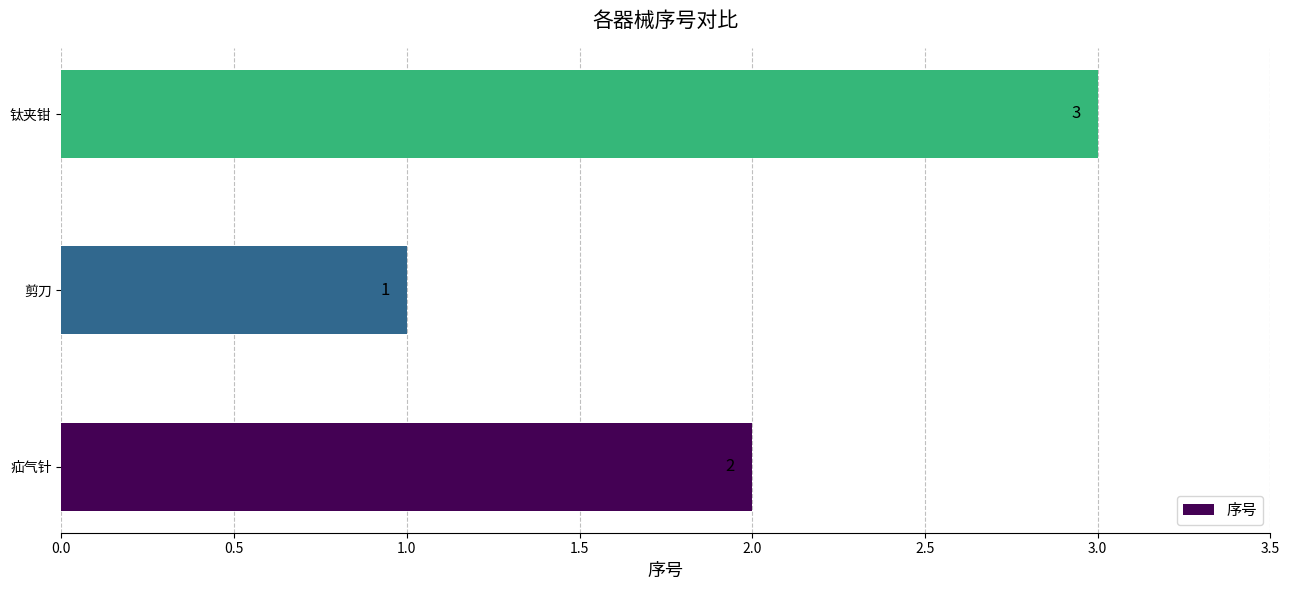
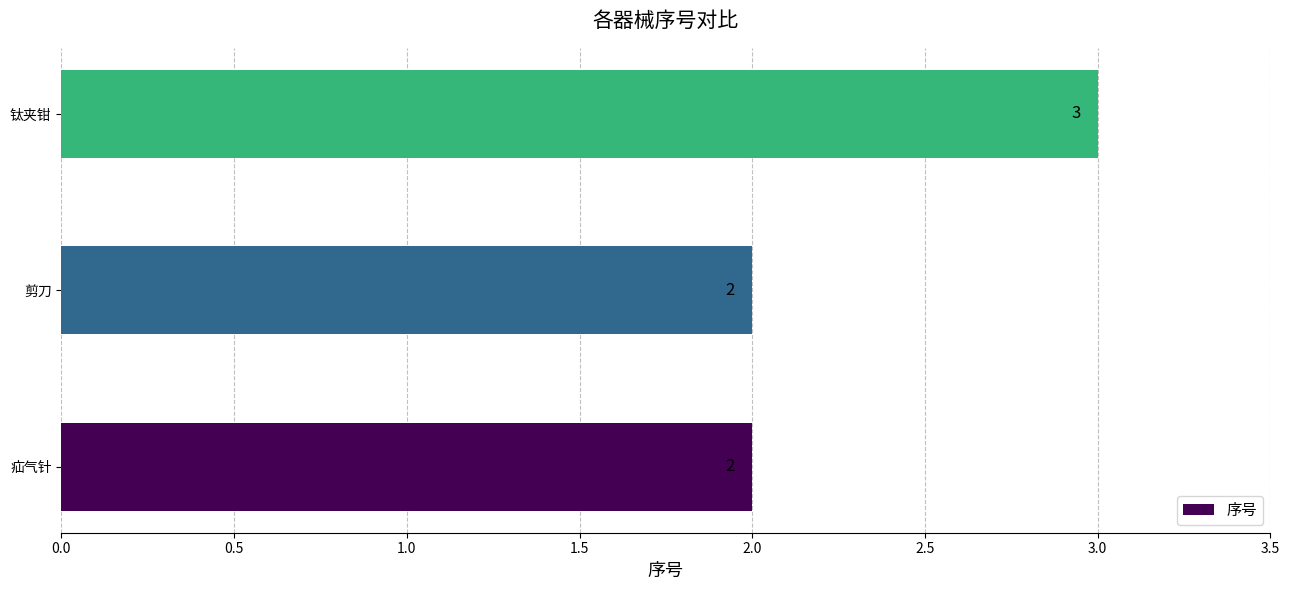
剪刀: 1 -> 2
